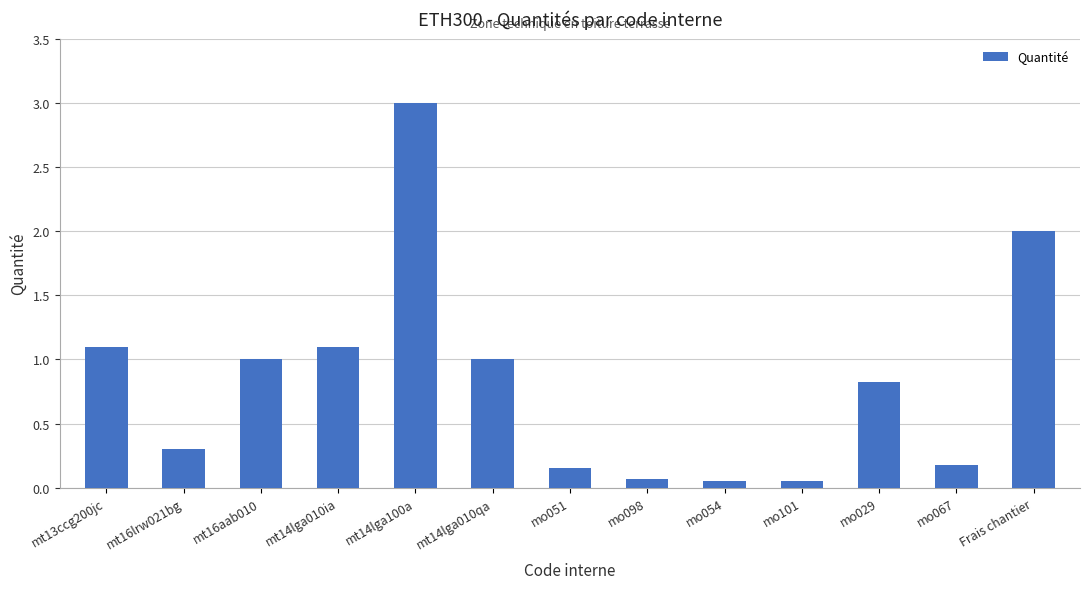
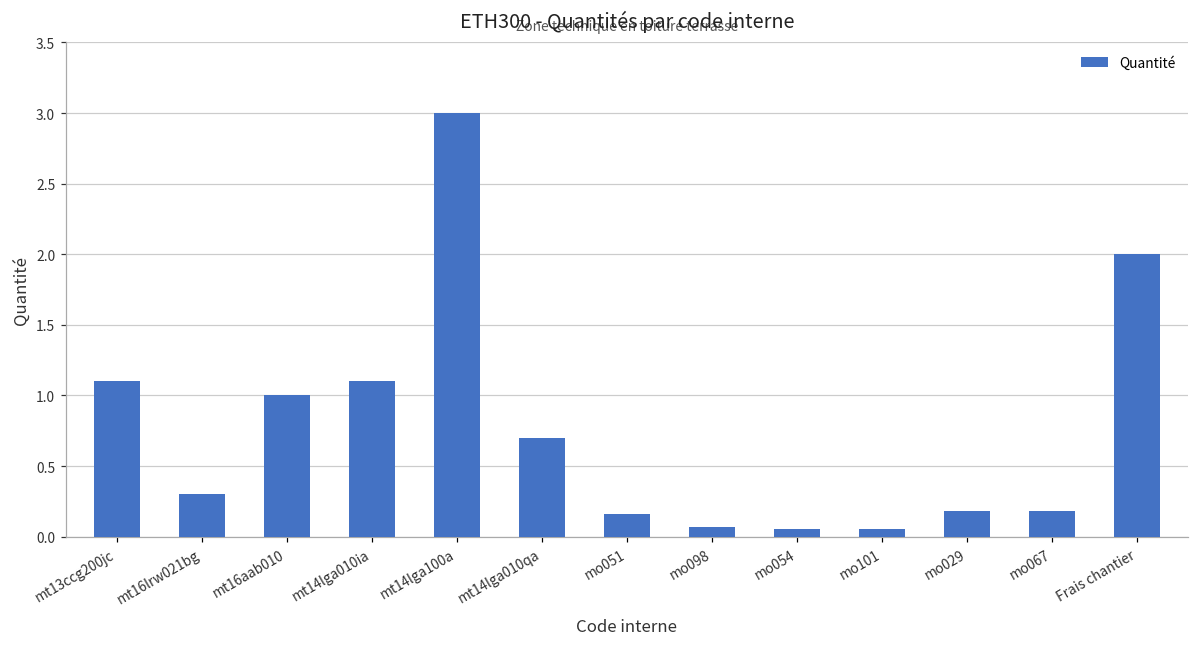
mt14lga010qa: 1.0 -> 0.7
mo029: 0.82 -> 0.18
